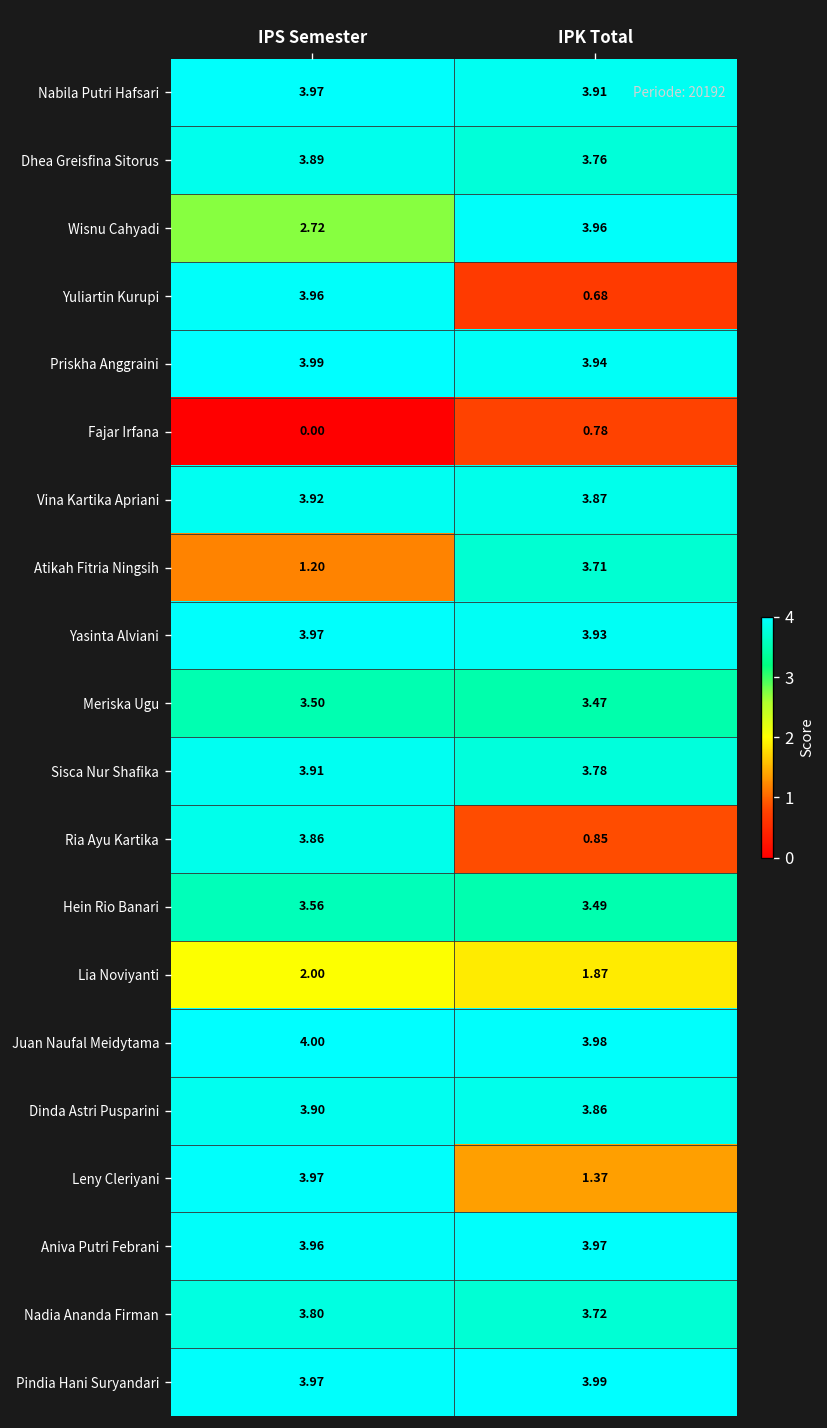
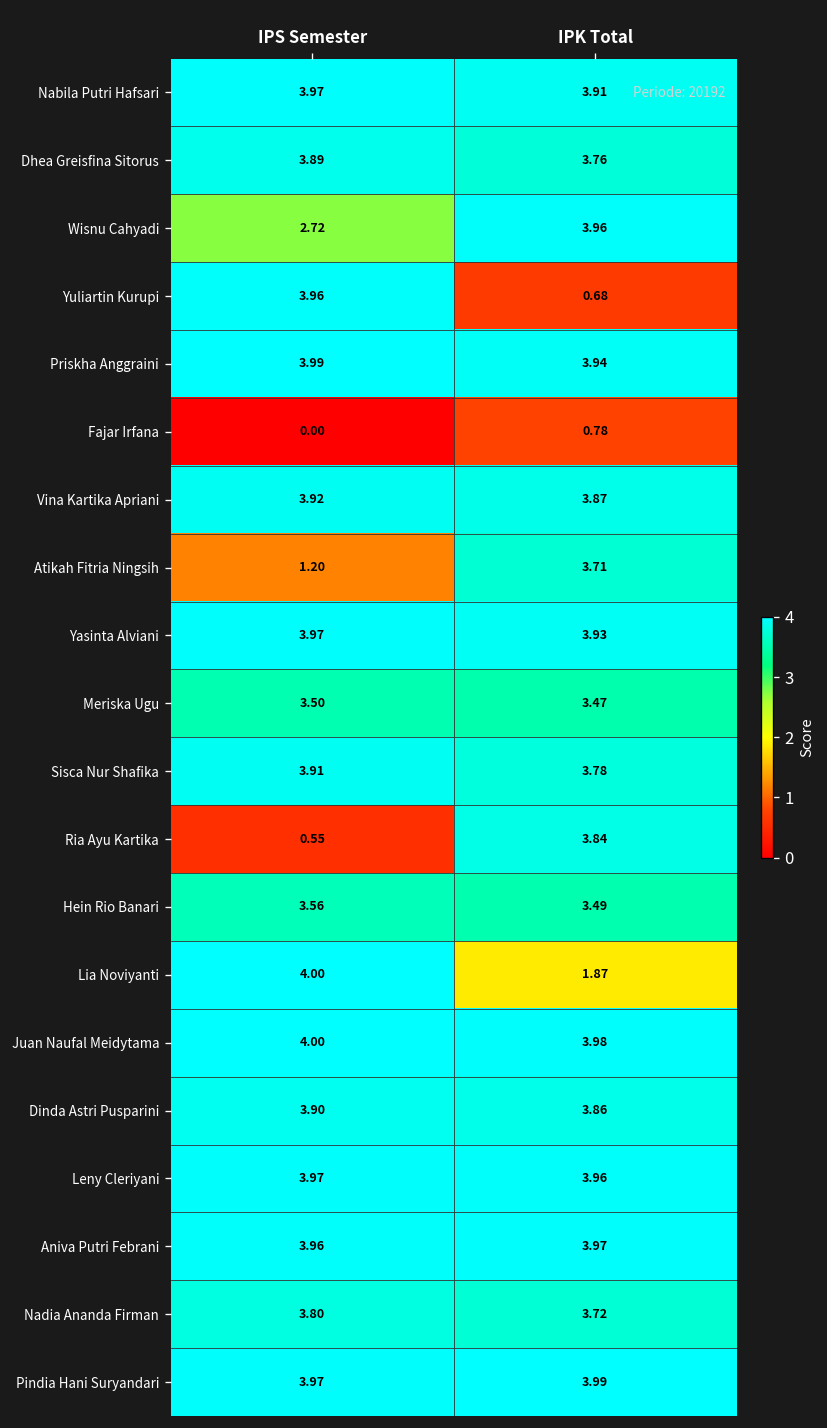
Ria Ayu Kartika, IPS Semester: 3.86 -> 0.55
Ria Ayu Kartika, IPK Total: 0.85 -> 3.84
Lia Noviyanti, IPS Semester: 2.00 -> 4.00
Leny Cleriyani, IPK Total: 1.37 -> 3.96
